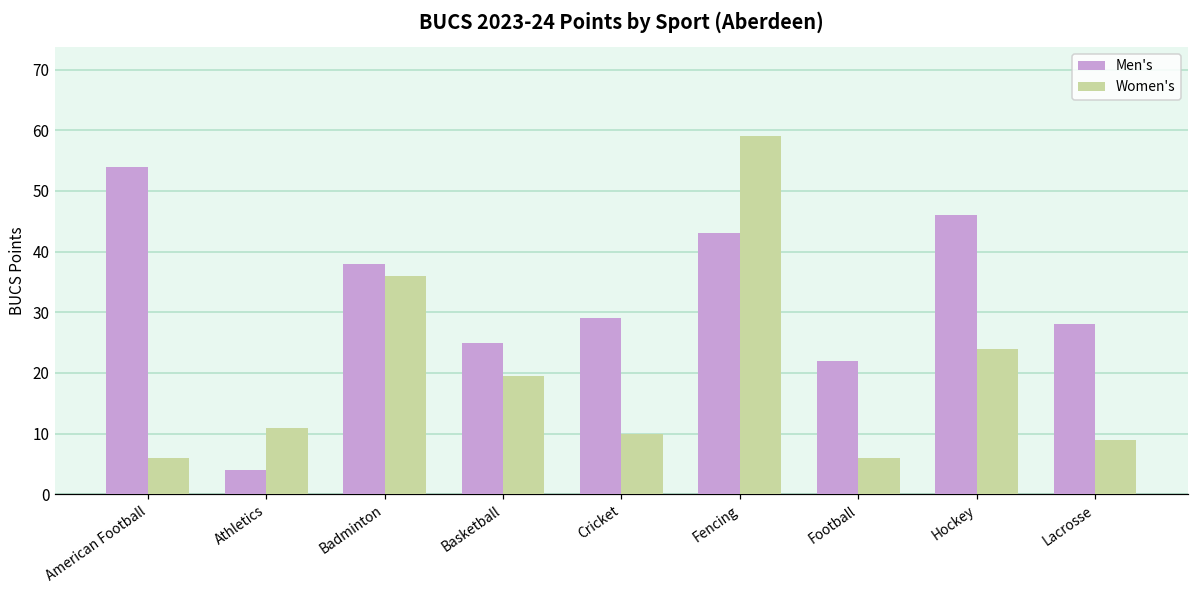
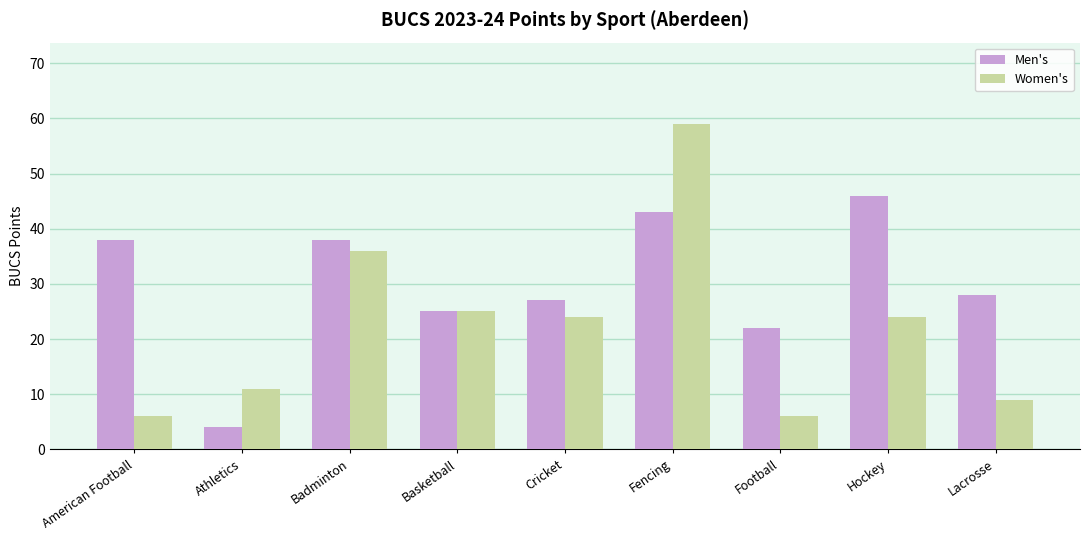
Men's, American Football: 54 -> 38
Women's, Basketball: 20 -> 25
Men's, Cricket: 29 -> 27
Women's, Cricket: 10 -> 24
